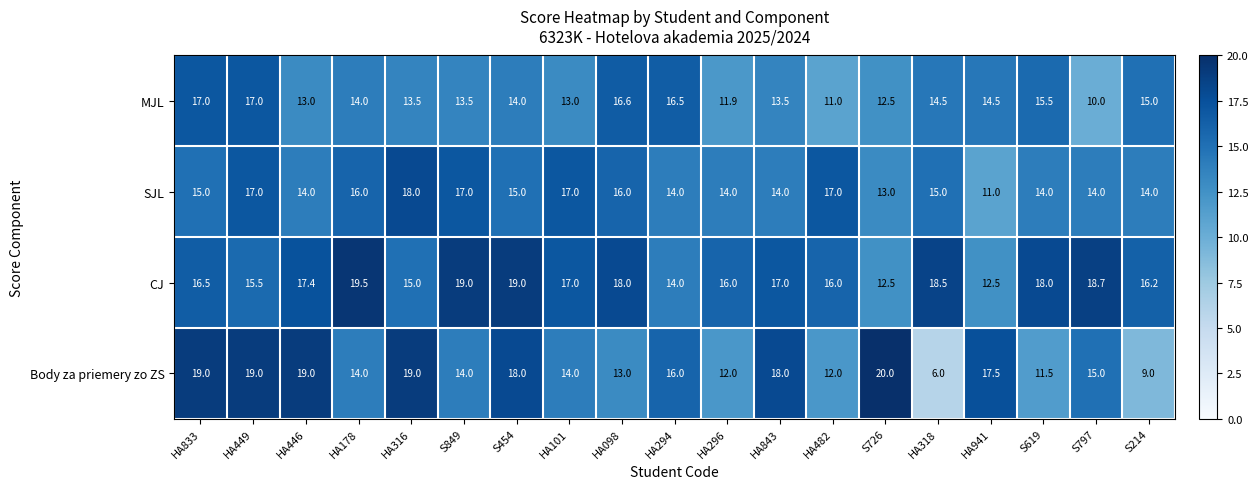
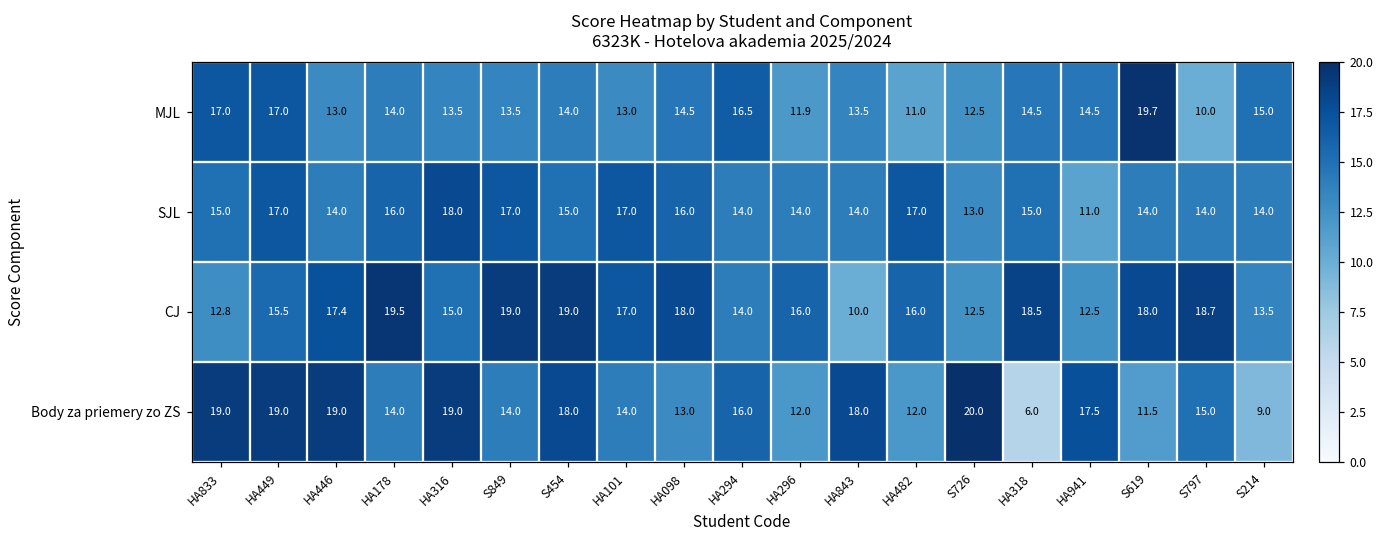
MJL, HA098: 16.6 -> 14.5
MJL, S619: 15.5 -> 19.7
CJ, HA833: 16.5 -> 12.8
CJ, HA843: 17.0 -> 10.0
CJ, S214: 16.2 -> 13.5
